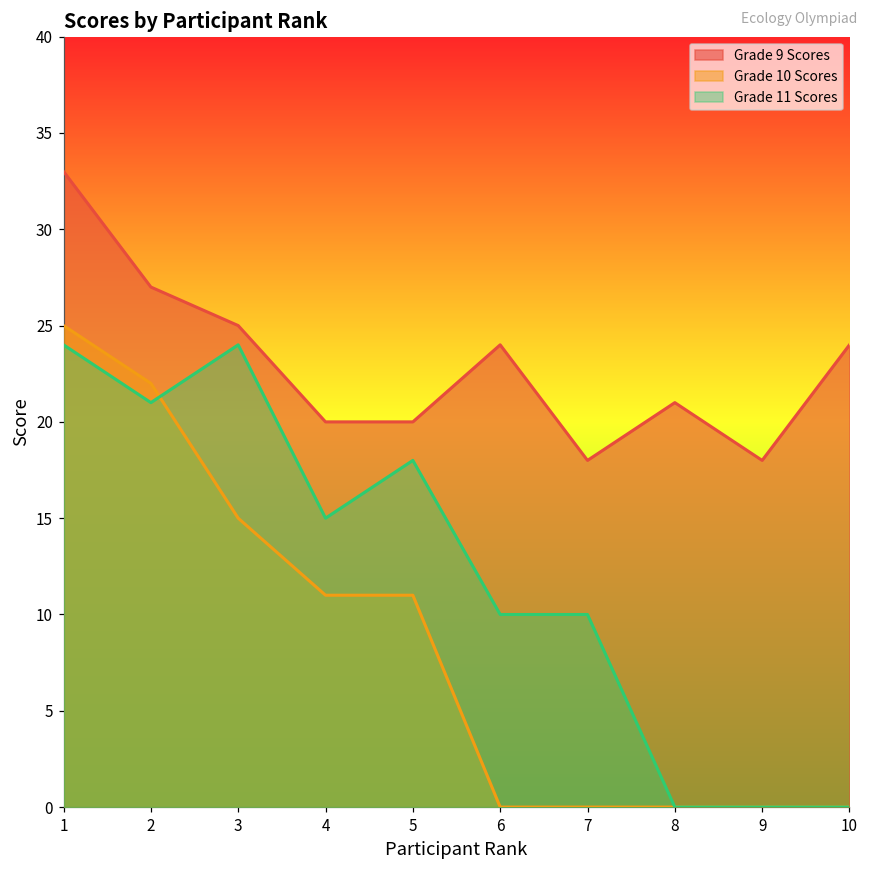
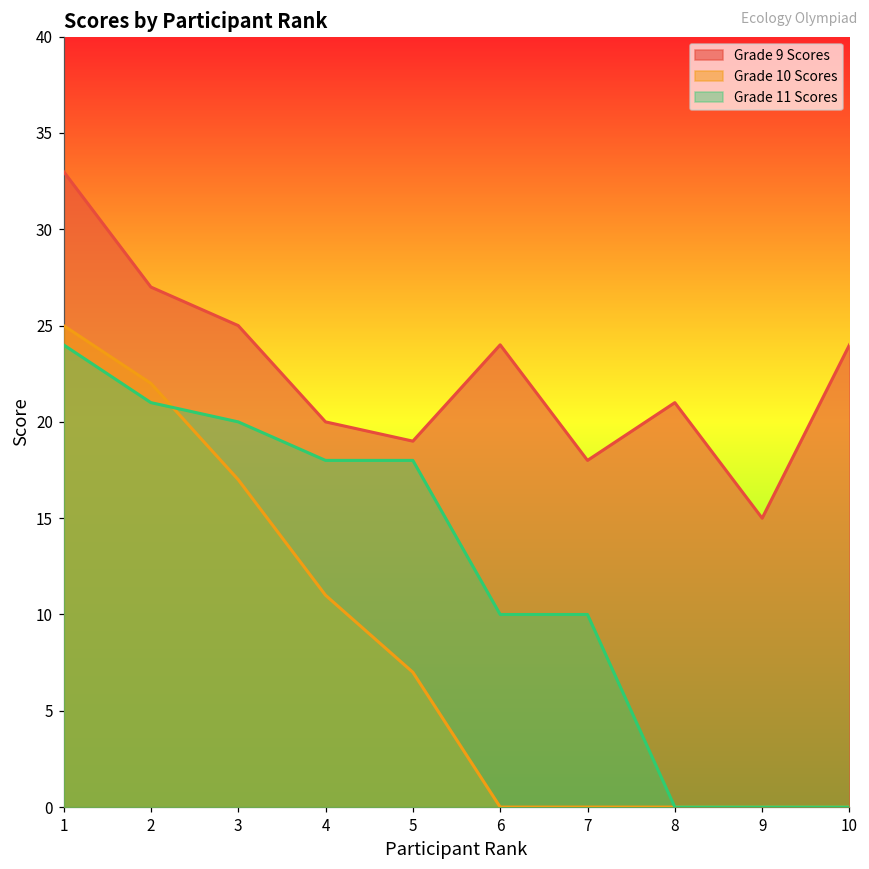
Grade 10 Scores, 3: 15 -> 17
Grade 11 Scores, 3: 24 -> 20
Grade 11 Scores, 4: 15 -> 18
Grade 9 Scores, 5: 20 -> 19
Grade 10 Scores, 5: 11 -> 7
Grade 9 Scores, 9: 18 -> 15
